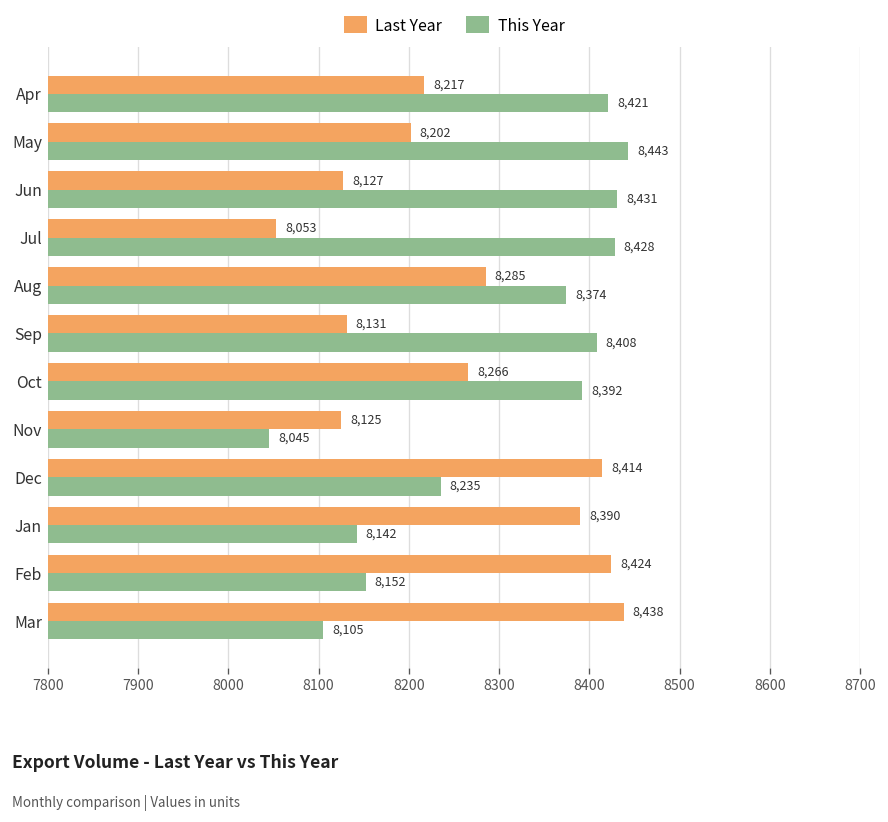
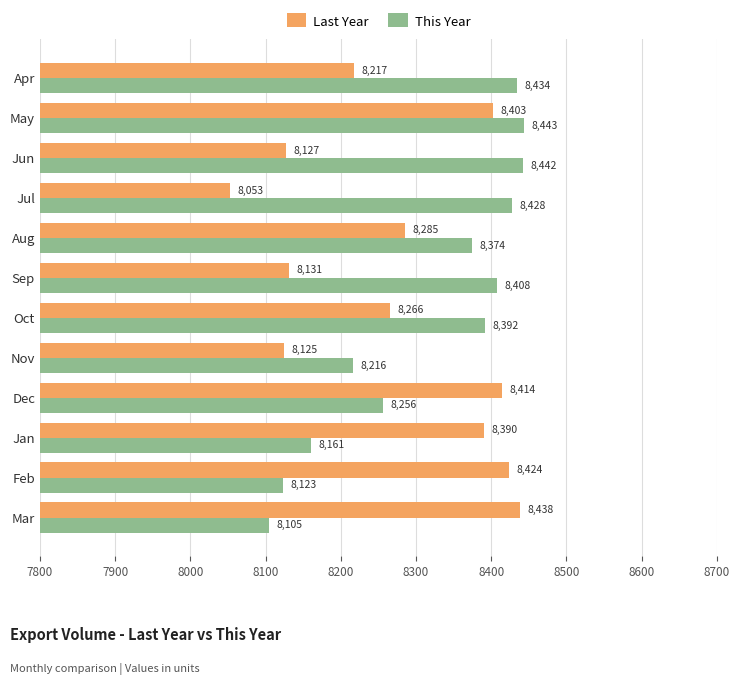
This Year, Apr: 8,421 -> 8,434
Last Year, May: 8,202 -> 8,403
This Year, Jun: 8,431 -> 8,442
This Year, Nov: 8,045 -> 8,216
This Year, Dec: 8,235 -> 8,256
This Year, Jan: 8,142 -> 8,161
This Year, Feb: 8,152 -> 8,123
